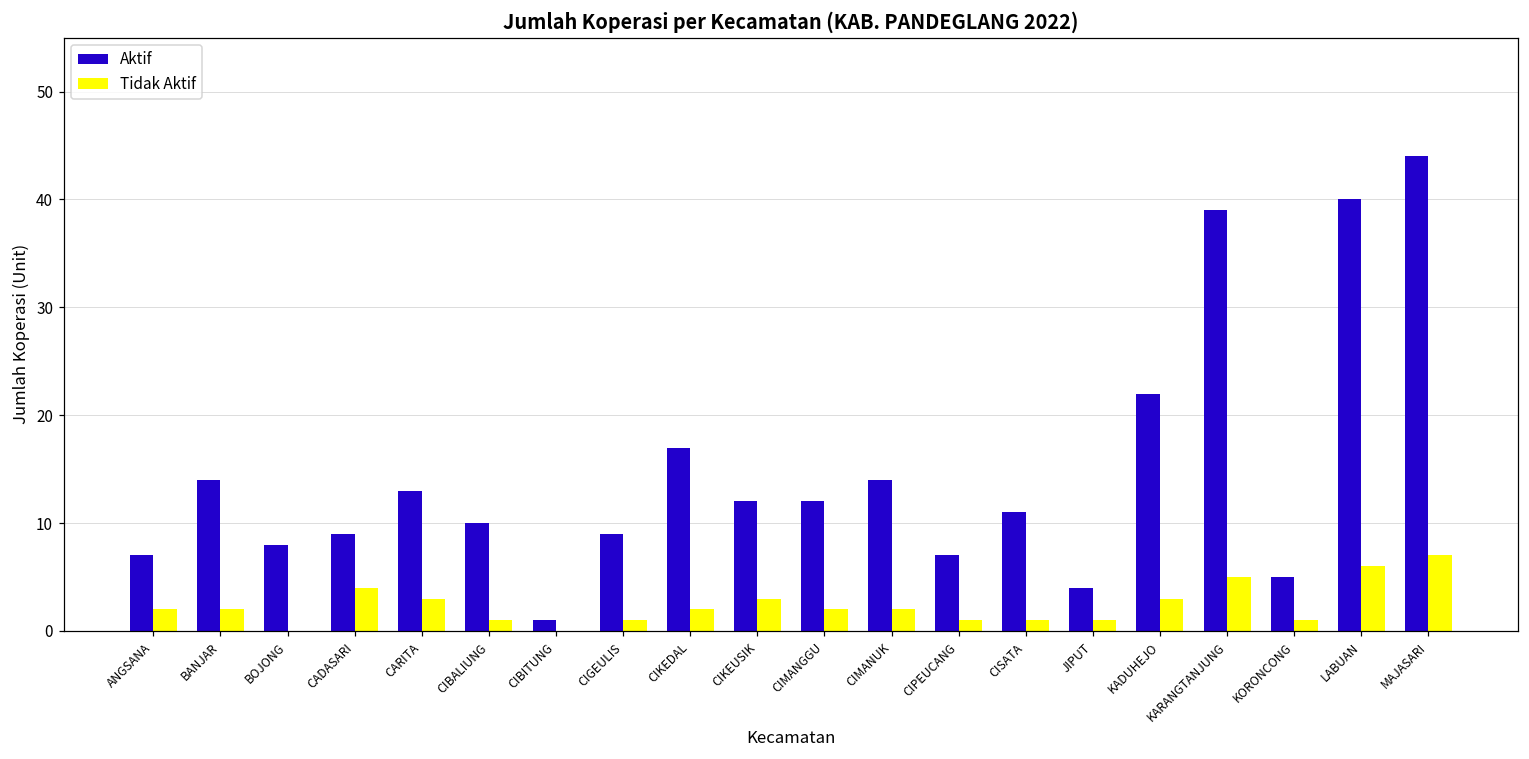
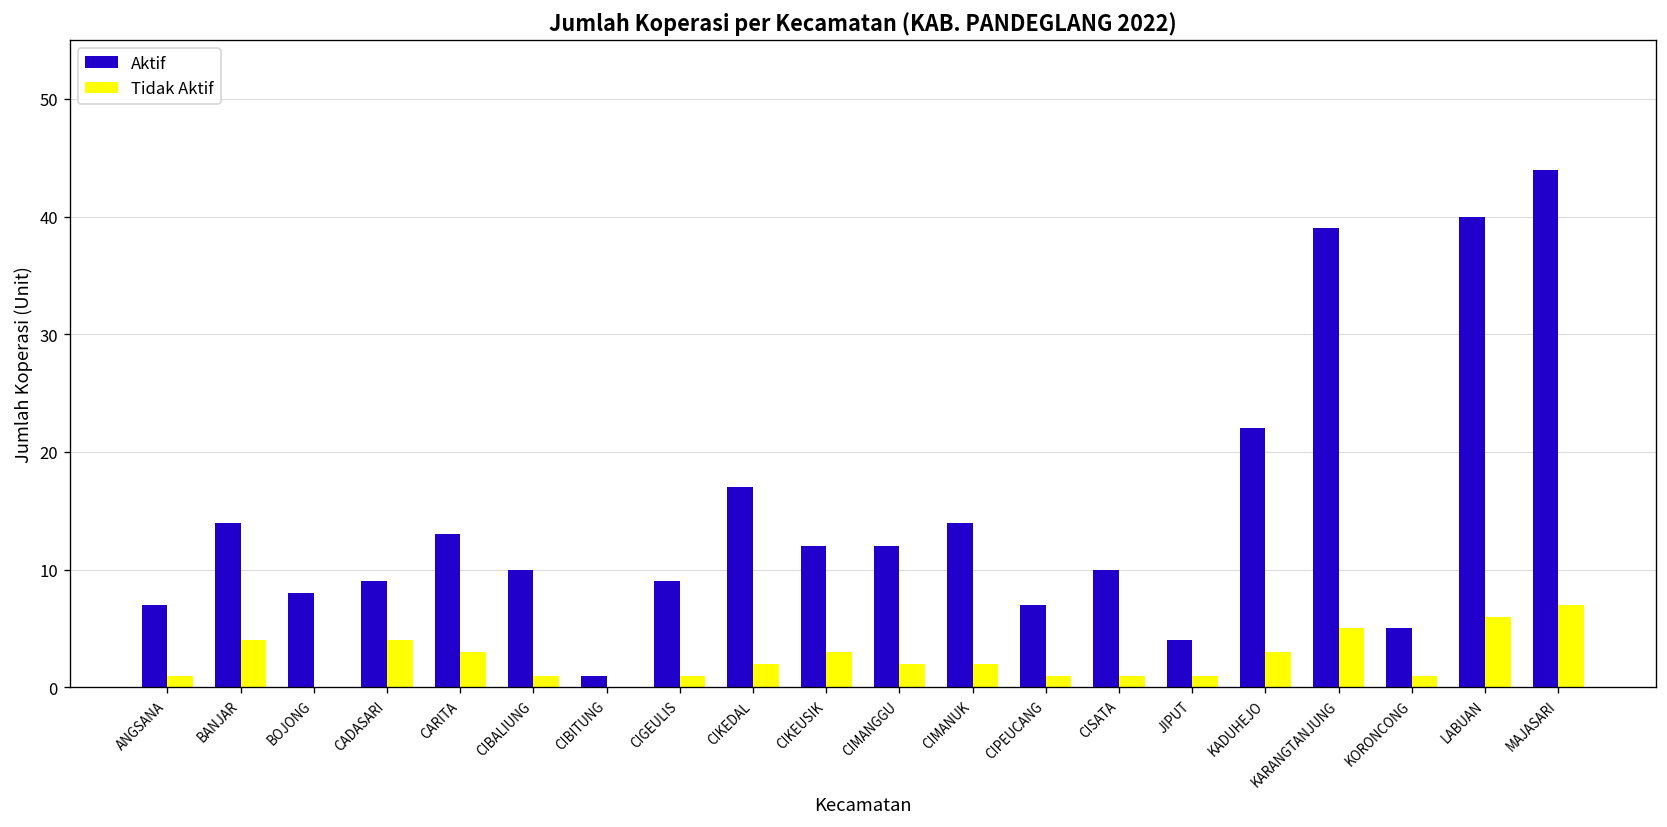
Tidak Aktif, ANGSANA: 2 -> 1
Tidak Aktif, BANJAR: 2 -> 4
Aktif, CISATA: 11 -> 10
